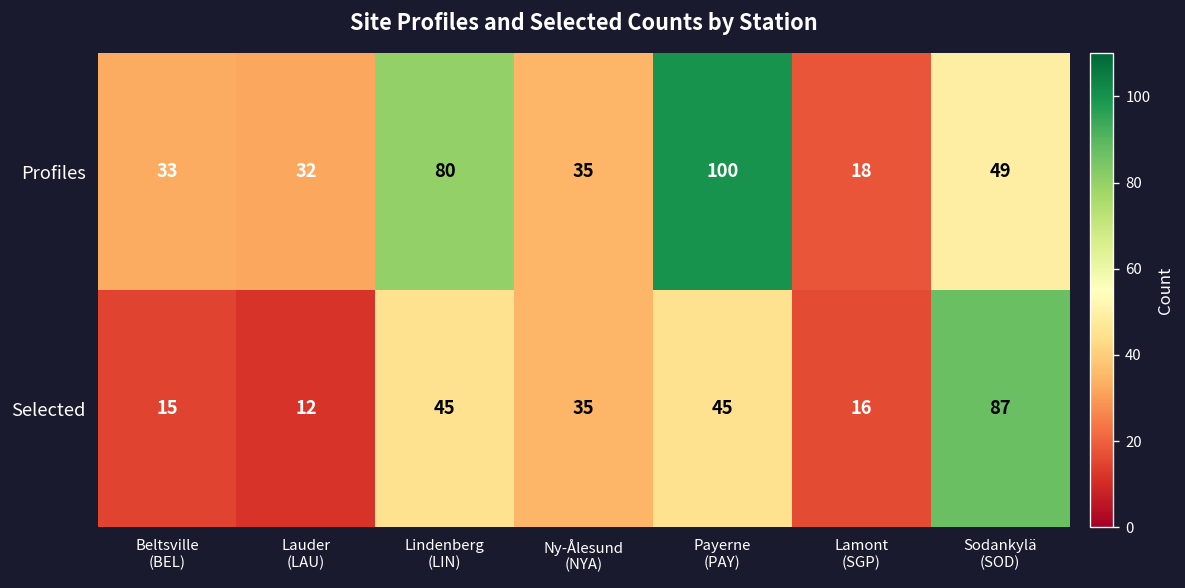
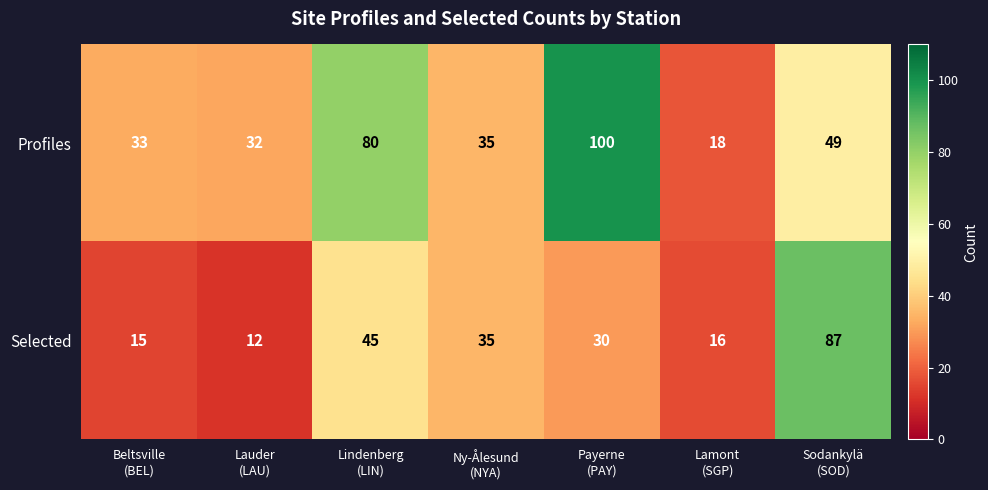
Selected, Payerne (PAY): 45 -> 30
